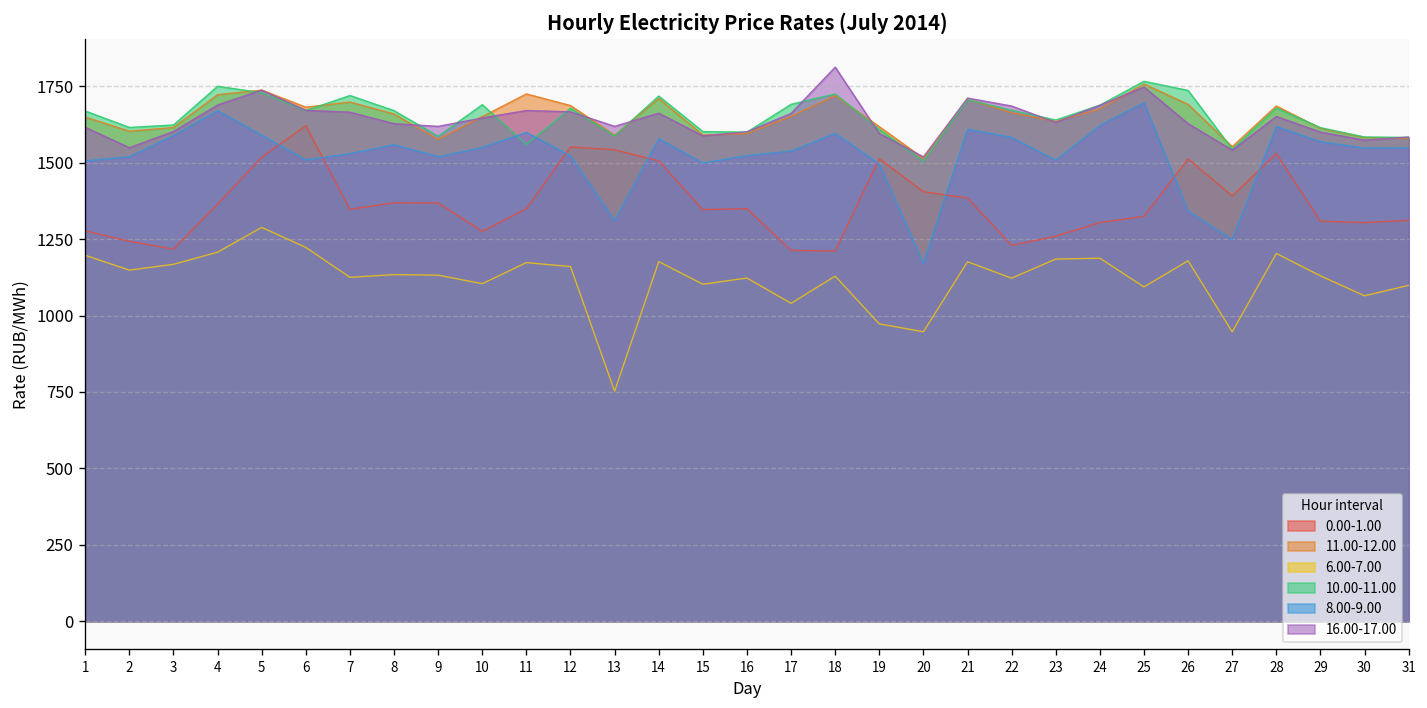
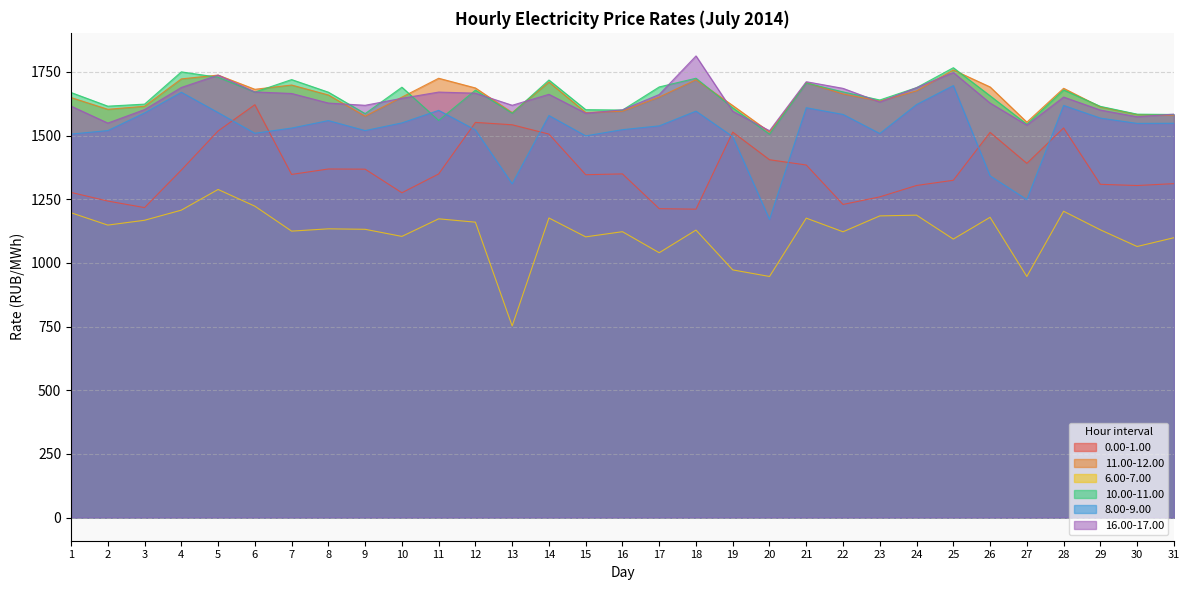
10.00-11.00, 26: 1740 -> 1660
